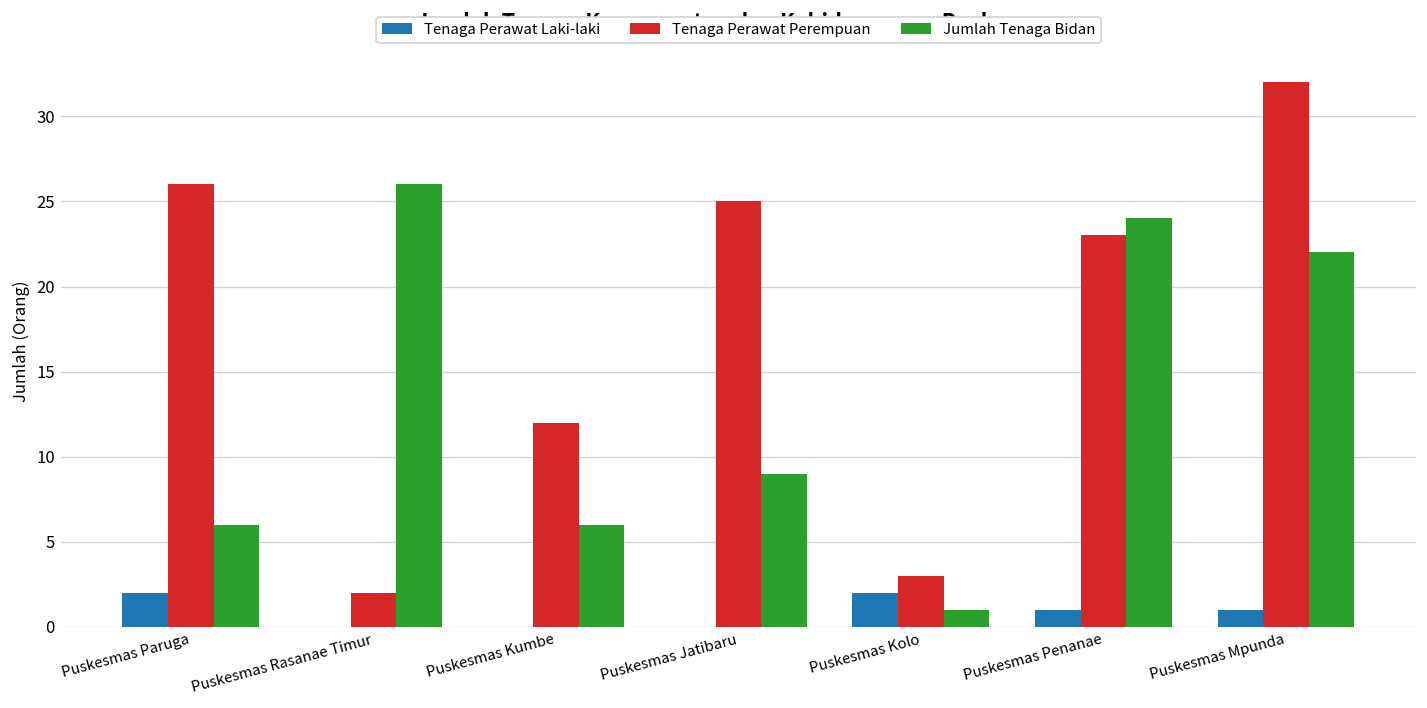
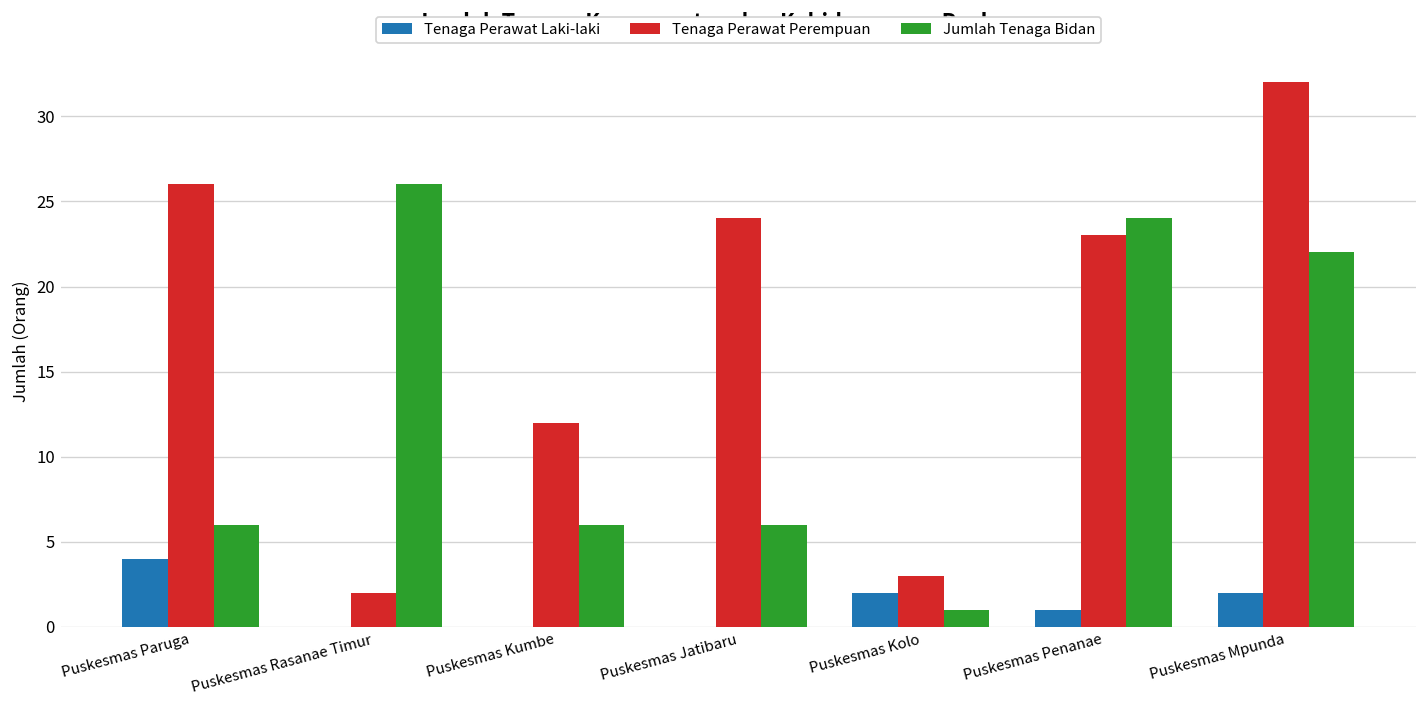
Tenaga Perawat Laki-laki, Puskesmas Paruga: 2 -> 4
Tenaga Perawat Perempuan, Puskesmas Jatibaru: 25 -> 24
Jumlah Tenaga Bidan, Puskesmas Jatibaru: 9 -> 6
Tenaga Perawat Laki-laki, Puskesmas Mpunda: 1 -> 2
